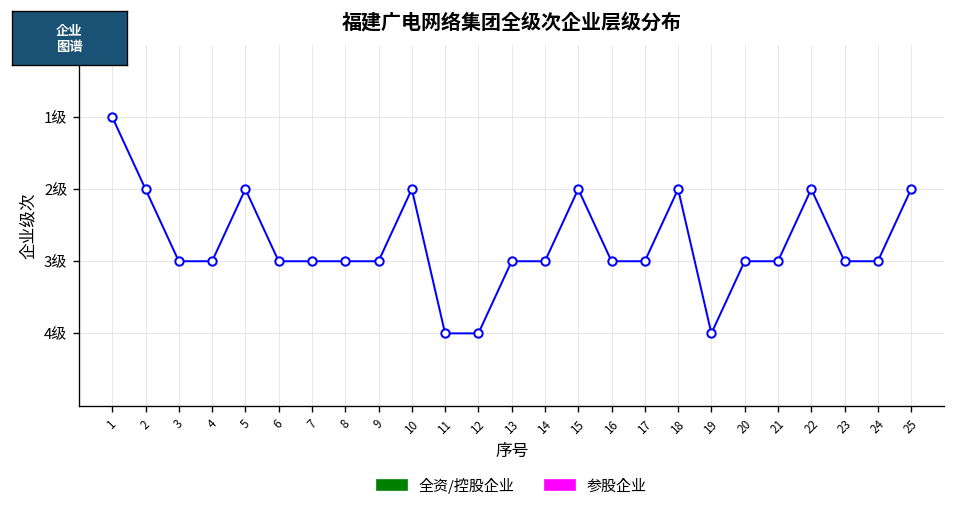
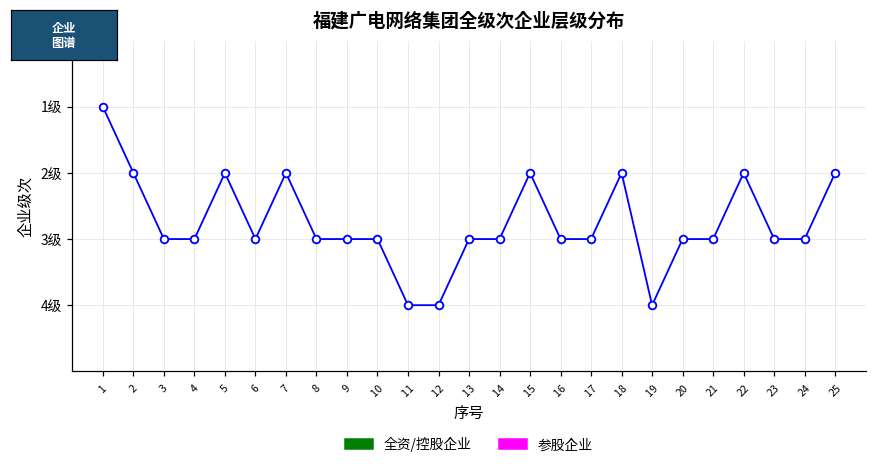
7: 3级 -> 2级
10: 2级 -> 3级
